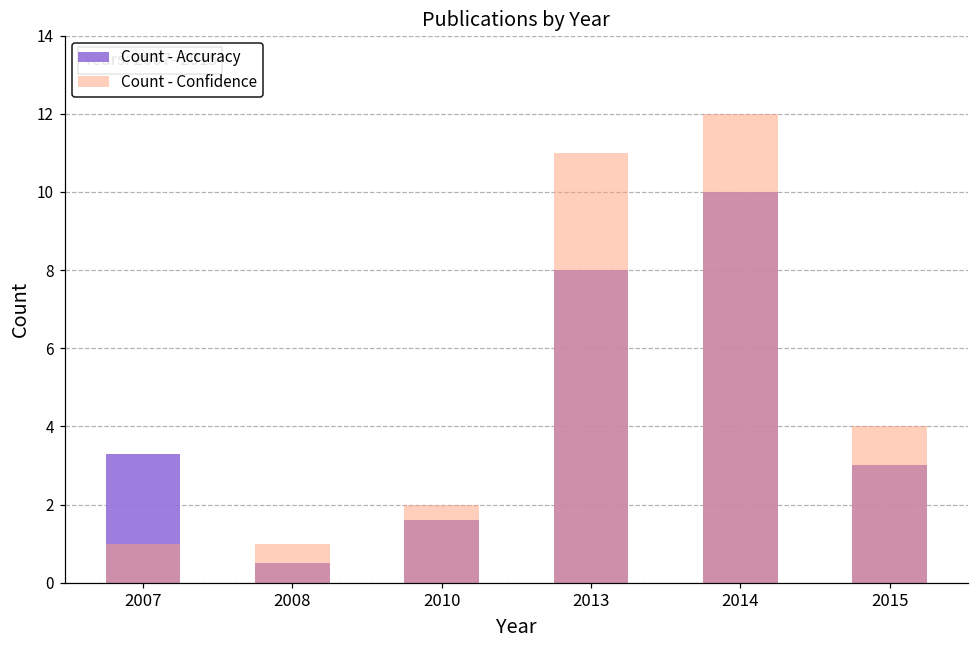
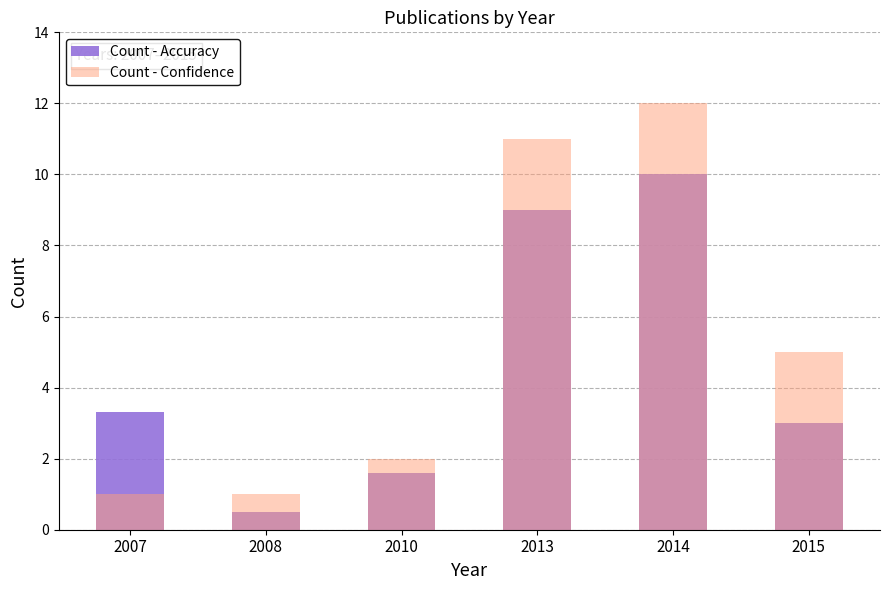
Count - Accuracy, 2013: 8 -> 9
Count - Confidence, 2015: 4 -> 5
